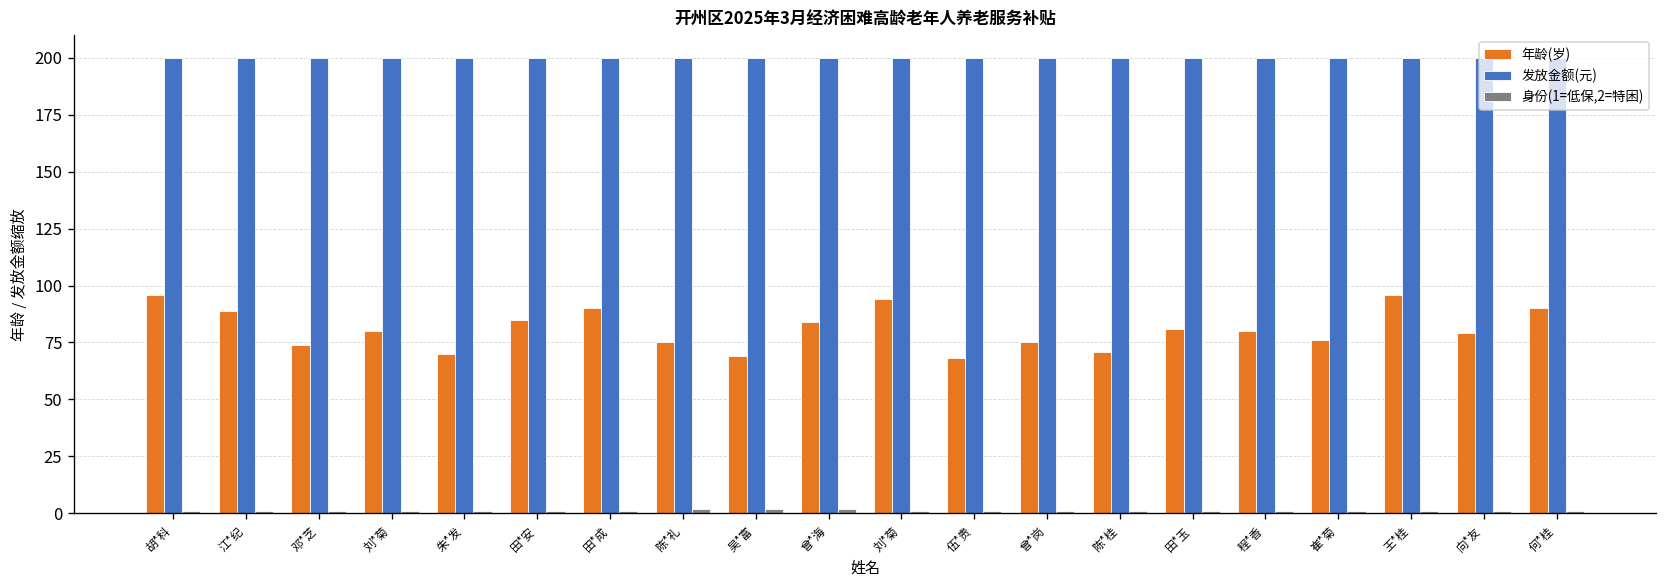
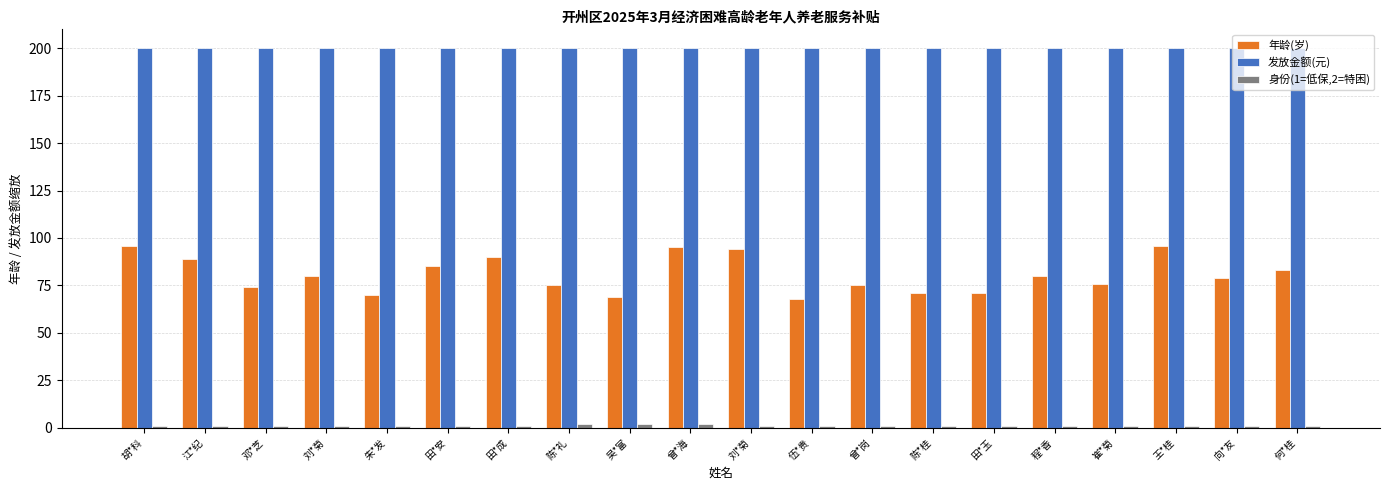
年龄(岁), 曾*海: 84 -> 95
年龄(岁), 田*玉: 81 -> 71
年龄(岁), 何*桂: 90 -> 83
